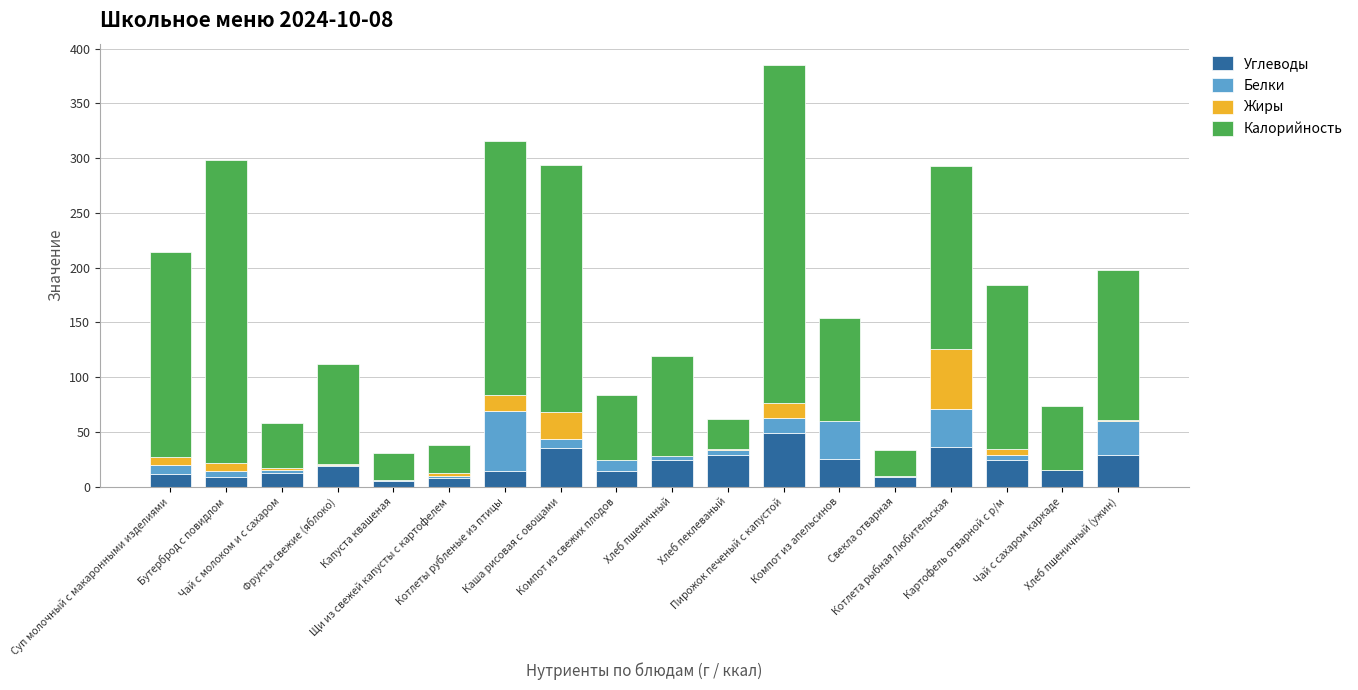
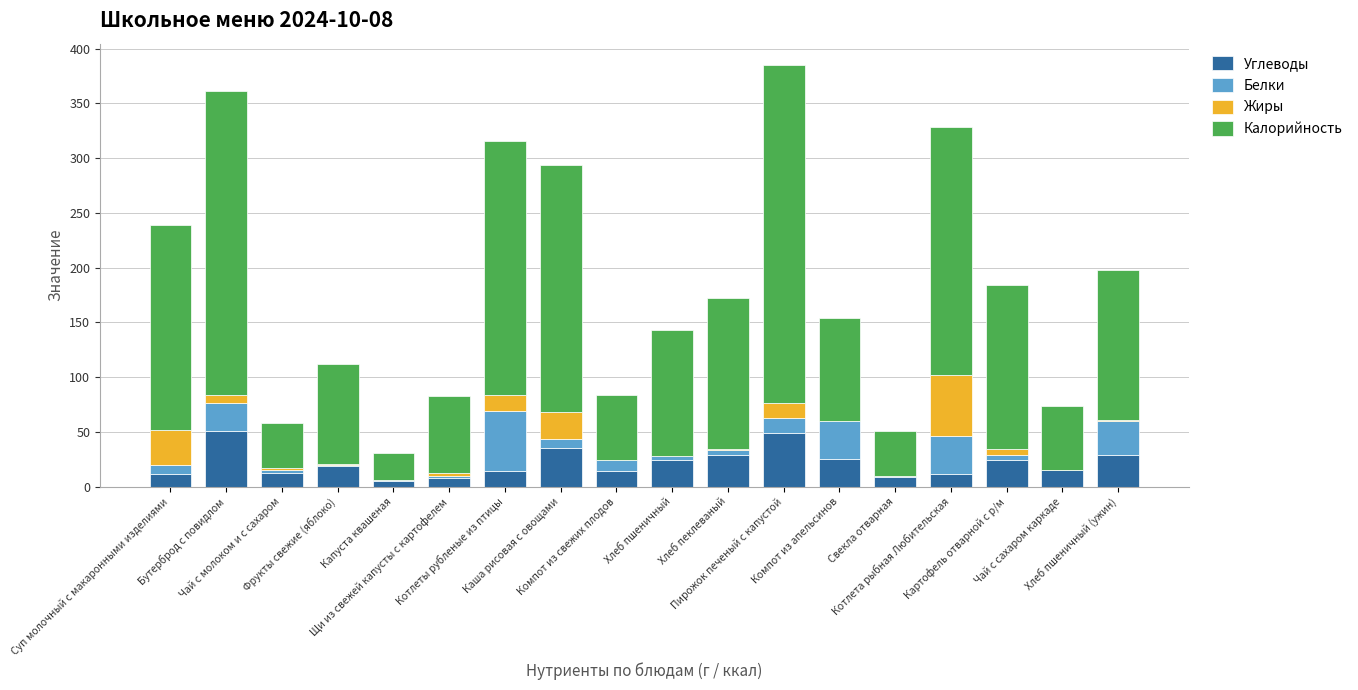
Жиры, Суп молочный с макаронными изделиями: 7 -> 32
Углеводы, Бутерброд с повидлом: 9 -> 51
Белки, Бутерброд с повидлом: 5 -> 25
Калорийность, Щи из свежей капусты с картофелем: 25 -> 70
Калорийность, Хлеб пшеничный: 91 -> 115
Калорийность, Хлеб пеклеваный: 28 -> 139
Калорийность, Свекла отварная: 23 -> 41
Углеводы, Котлета рыбная Любительская: 36 -> 11
Калорийность, Котлета рыбная Любительская: 167 -> 227
